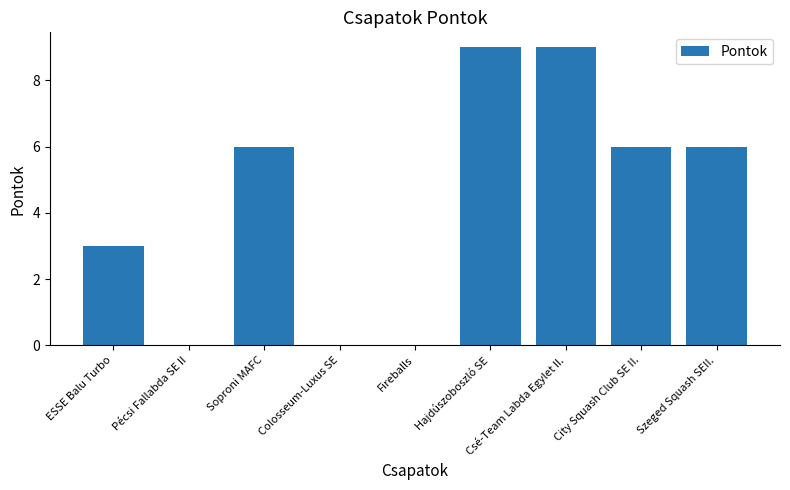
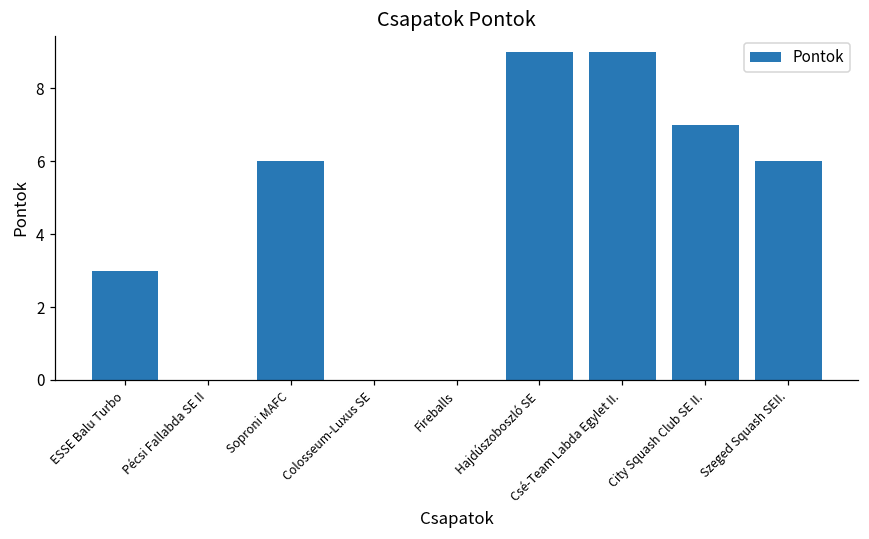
City Squash Club SE II.: 6 -> 7
